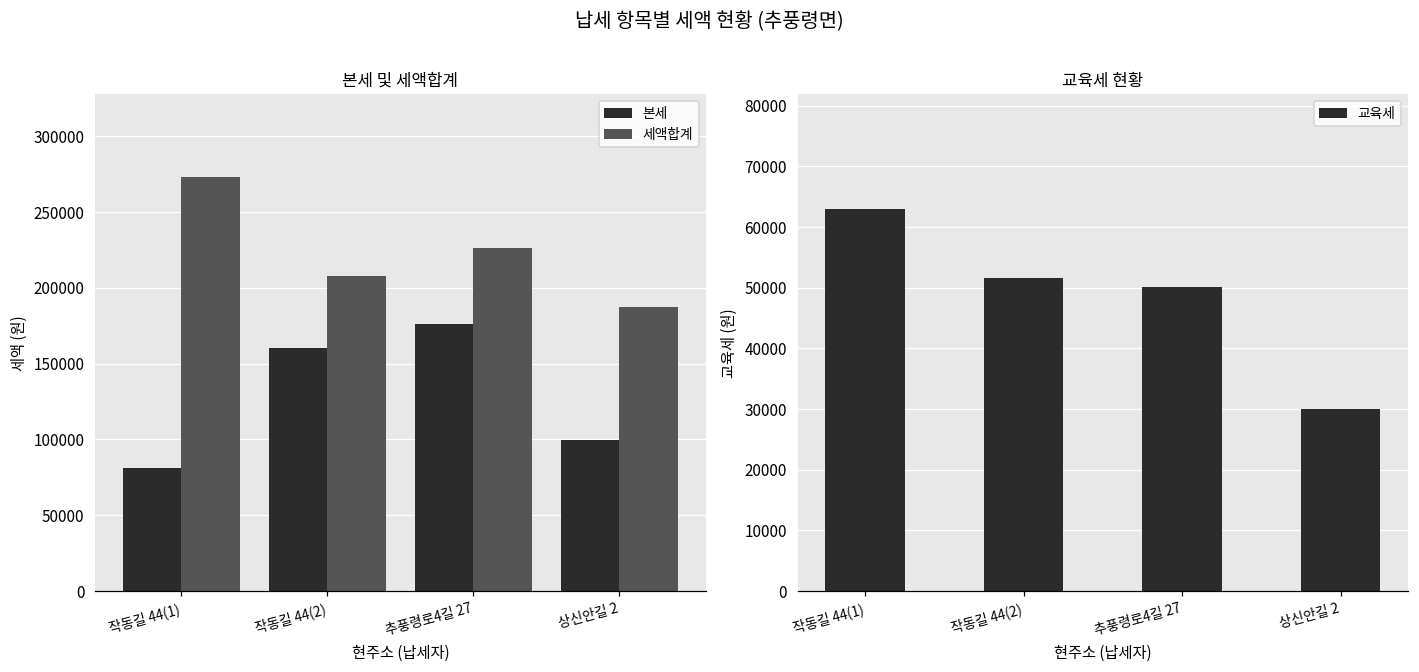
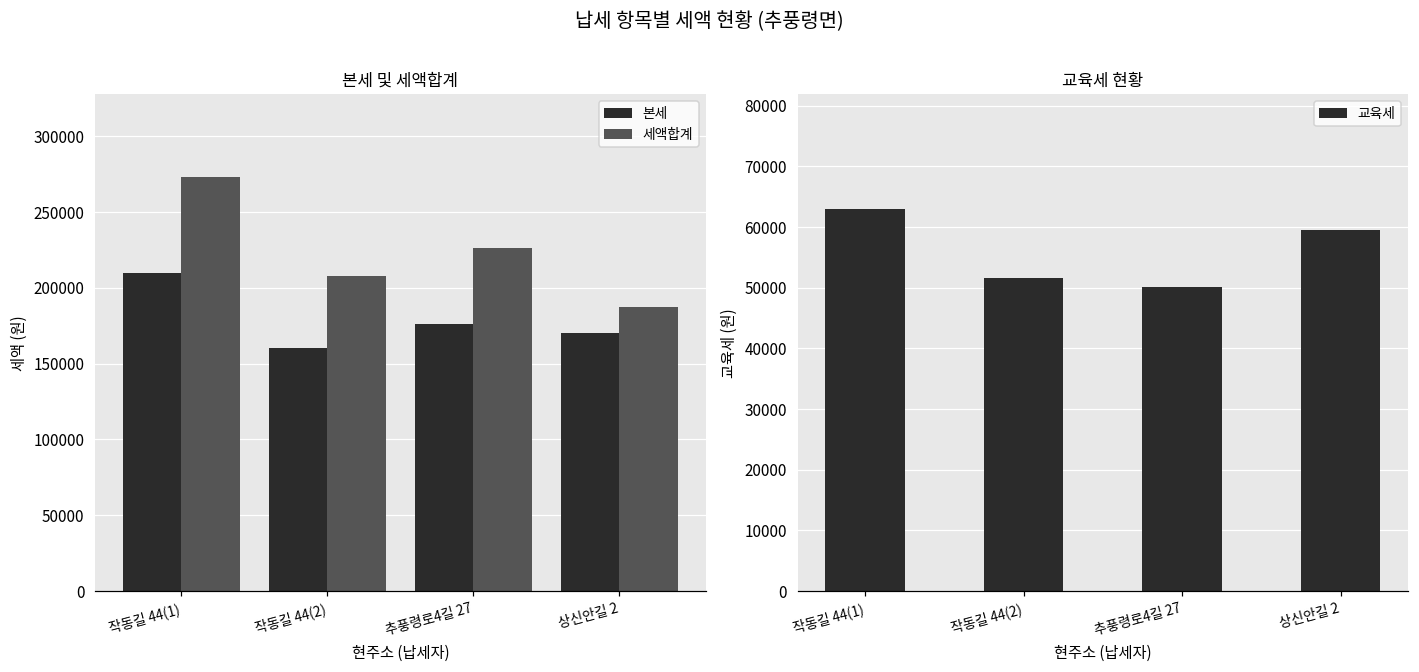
본세 및 세액합계, 본세, 작동길 44(1): 81000 -> 210000
본세 및 세액합계, 본세, 상신안길 2: 100000 -> 170000
교육세 현황, 상신안길 2: 30000 -> 60000
